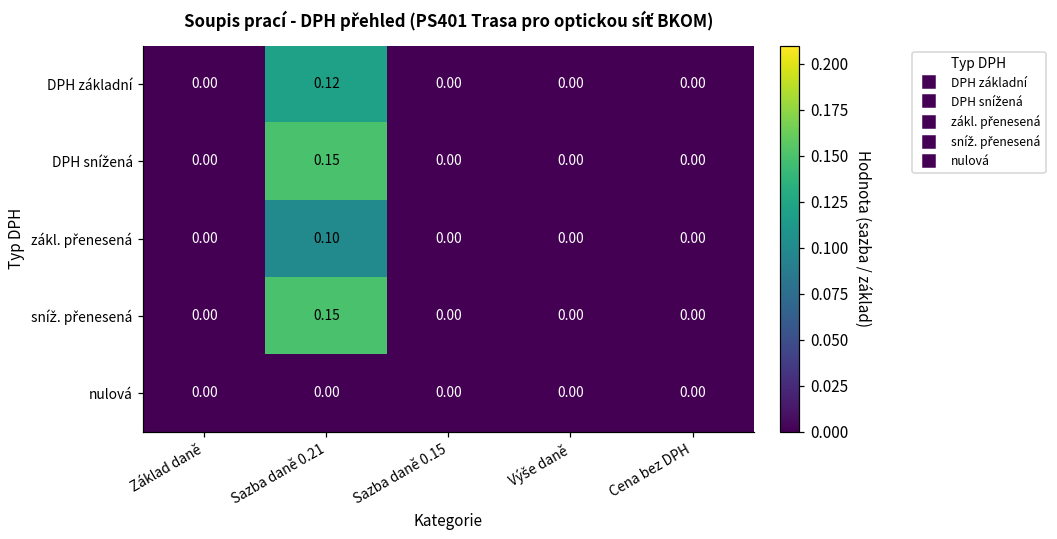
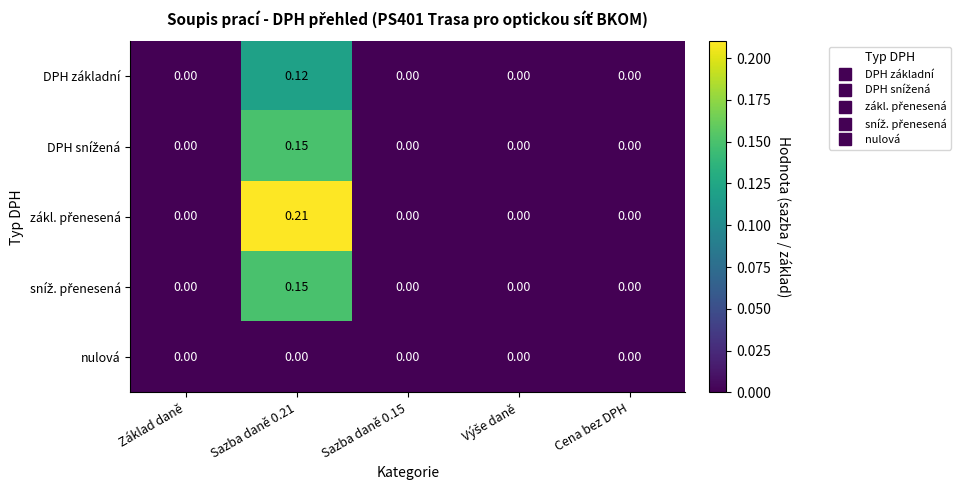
zákl. přenesená, Sazba daně 0.21: 0.10 -> 0.21
